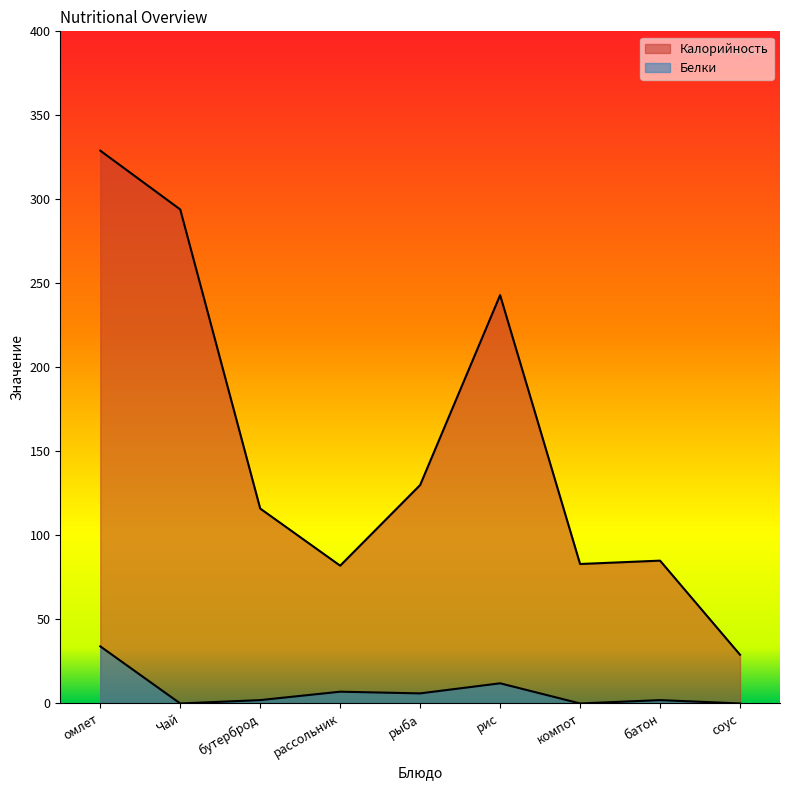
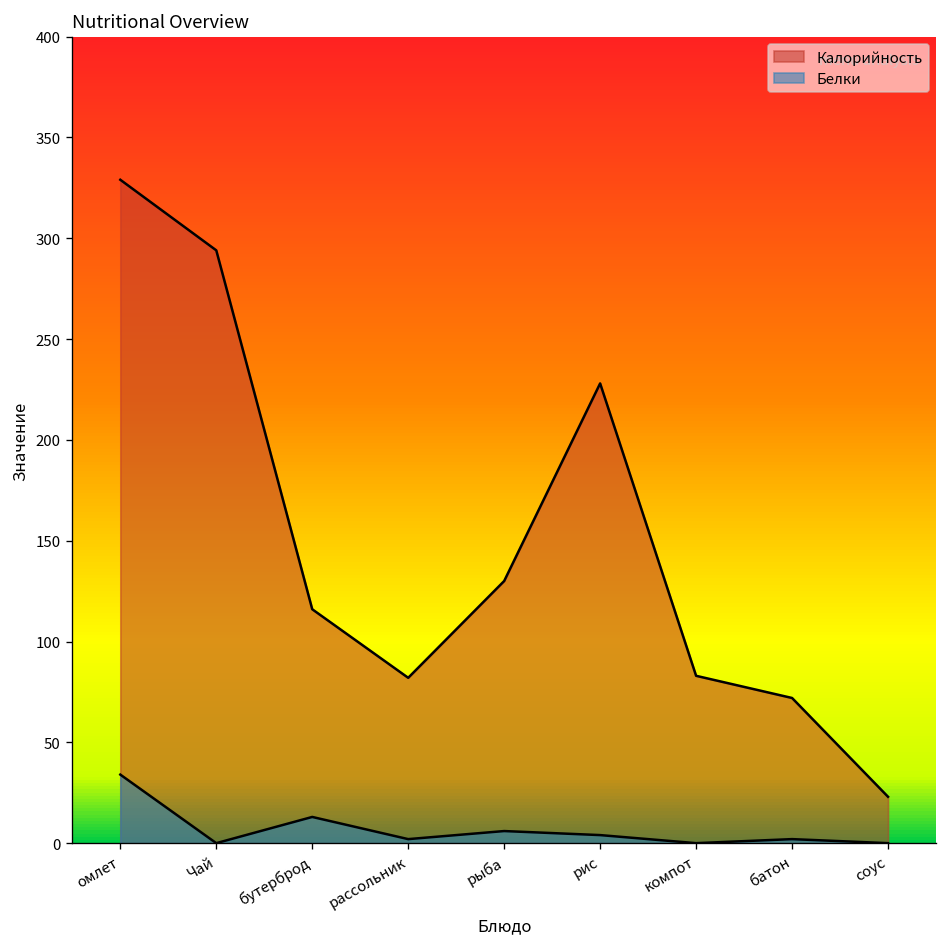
Белки, бутерброд: 2 -> 13
Белки, рассольник: 7 -> 2
Калорийность, рис: 243 -> 228
Белки, рис: 12 -> 4
Калорийность, батон: 85 -> 72
Калорийность, соус: 29 -> 23
